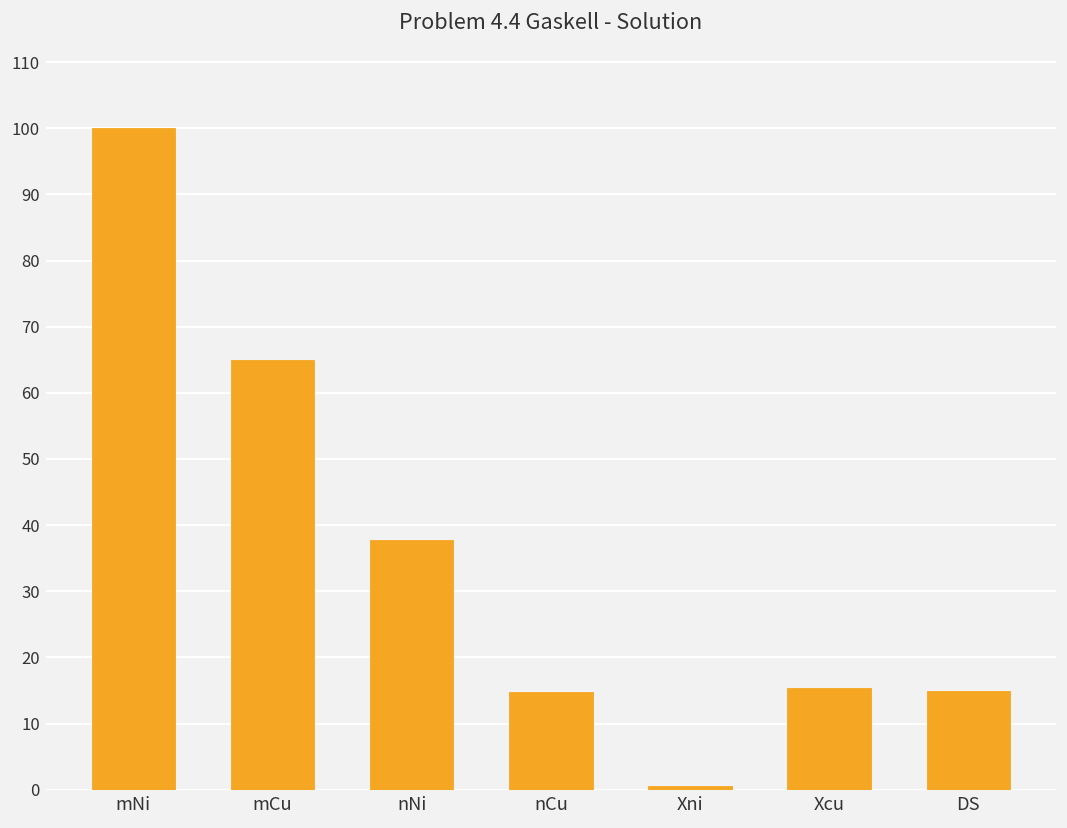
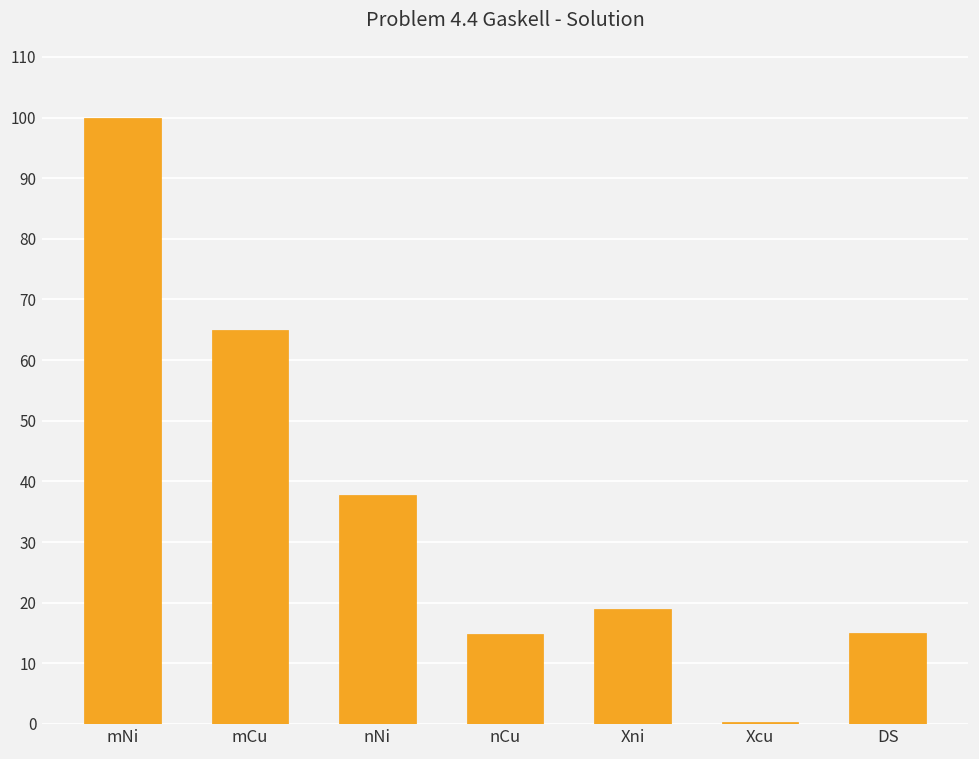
Xni: 1 -> 19
Xcu: 15 -> 0
